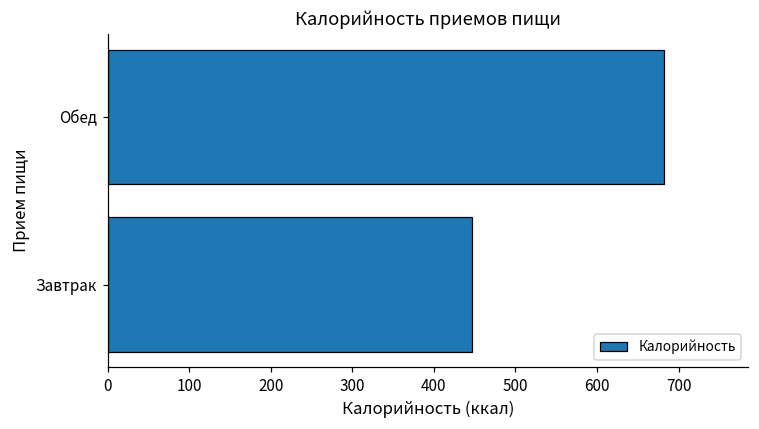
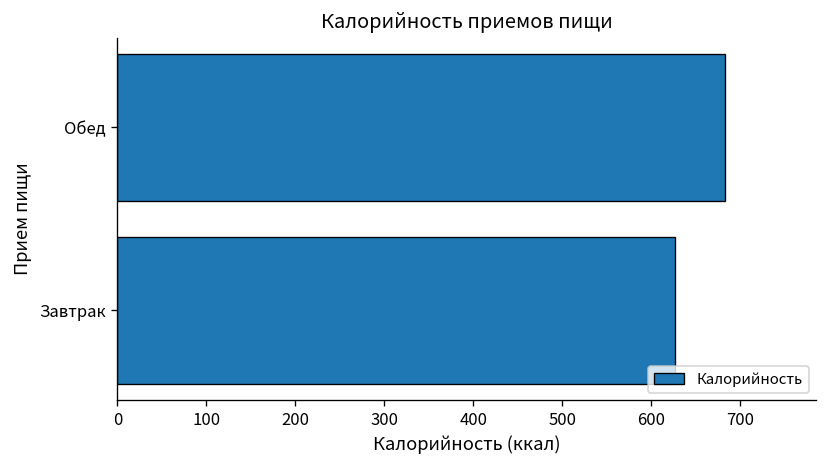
Завтрак: 450 -> 630
